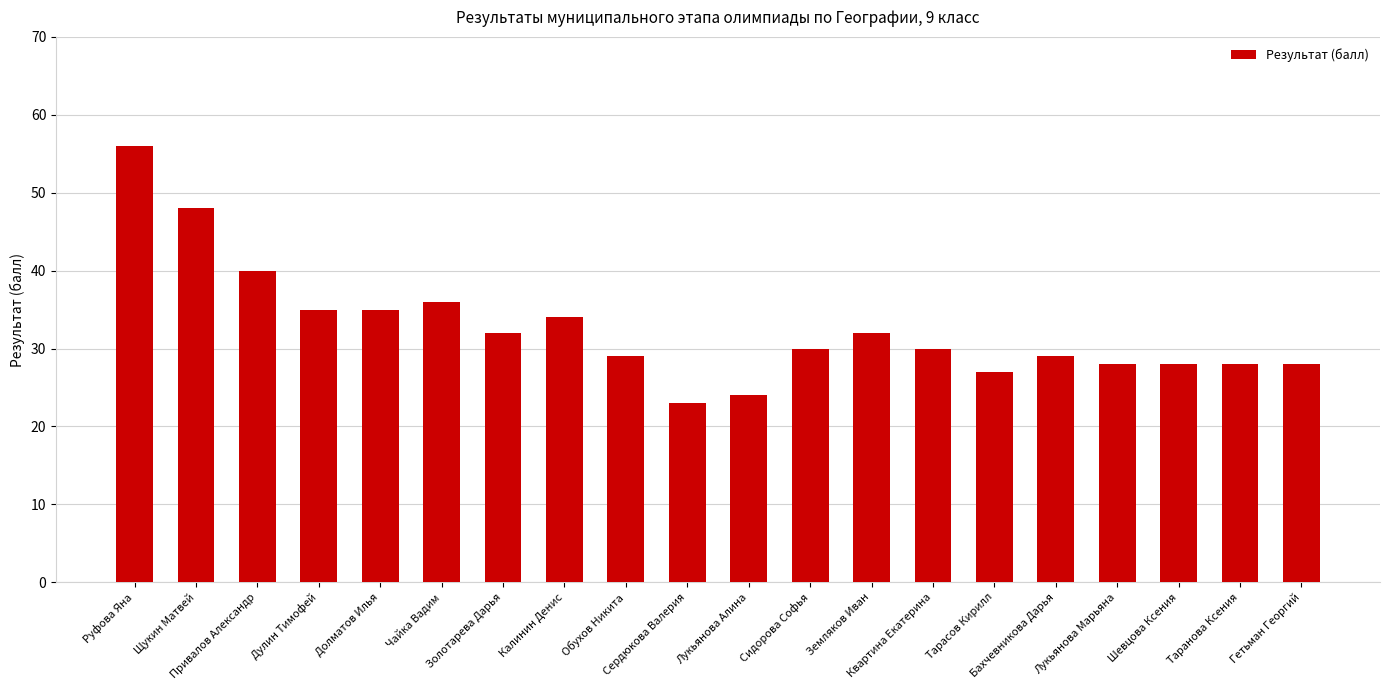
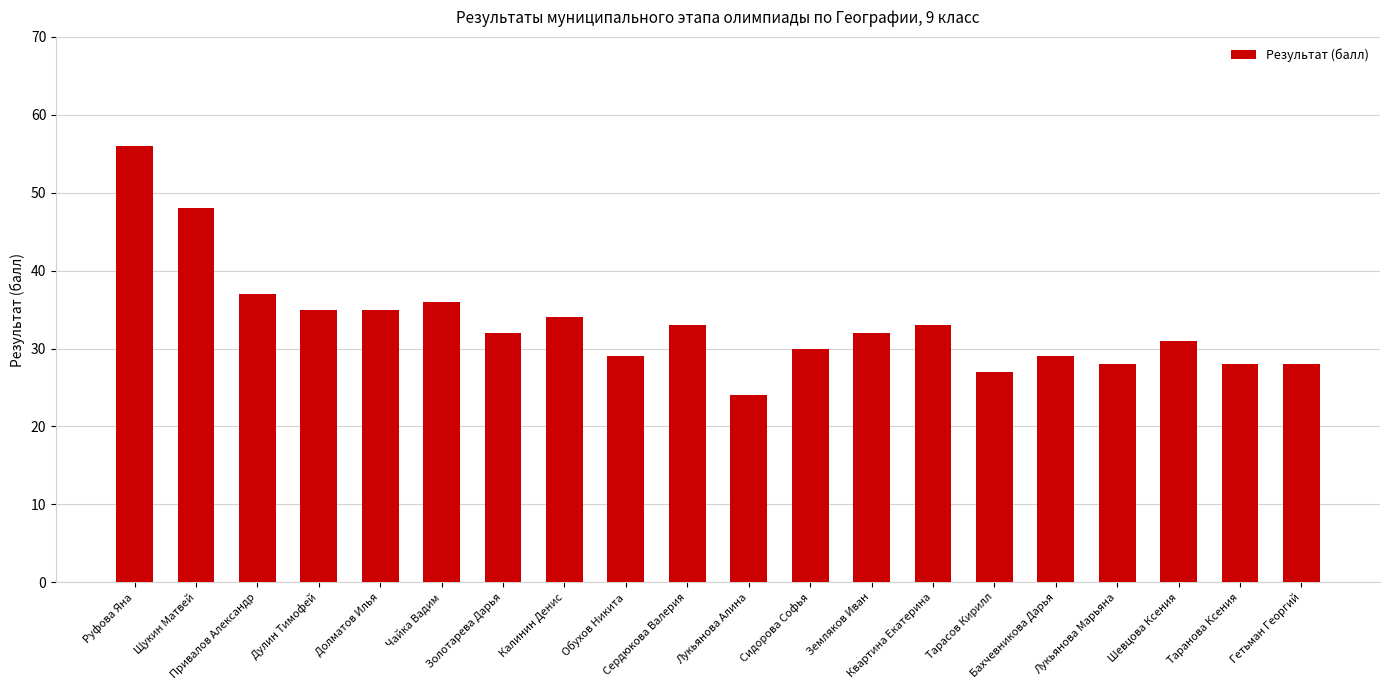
Привалов Александр: 40 -> 37
Сердюкова Валерия: 23 -> 33
Квартина Екатерина: 30 -> 33
Шевцова Ксения: 28 -> 31
